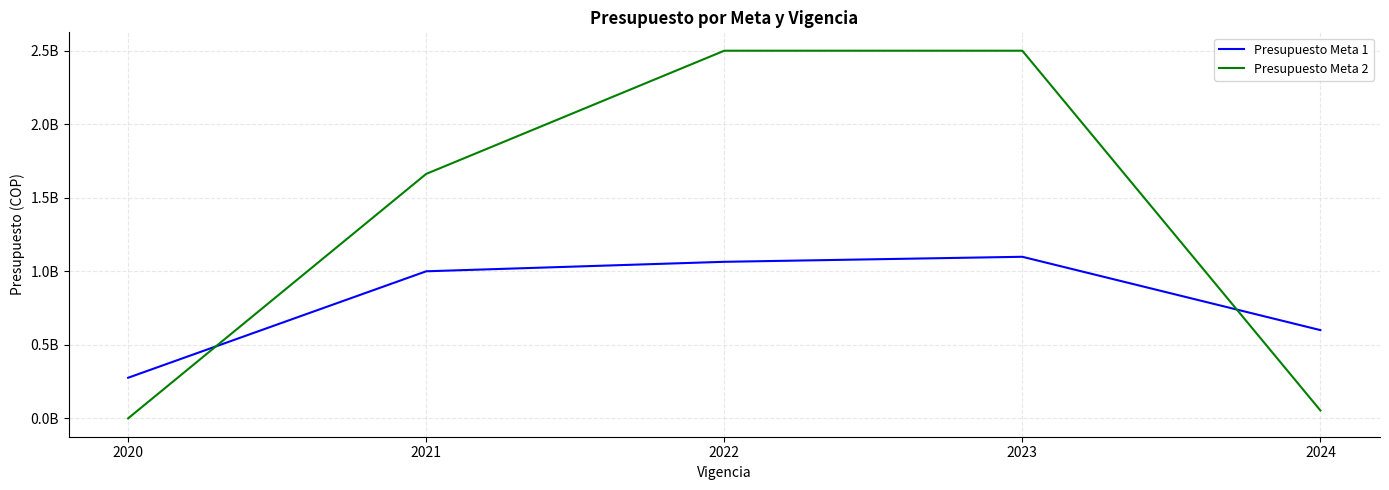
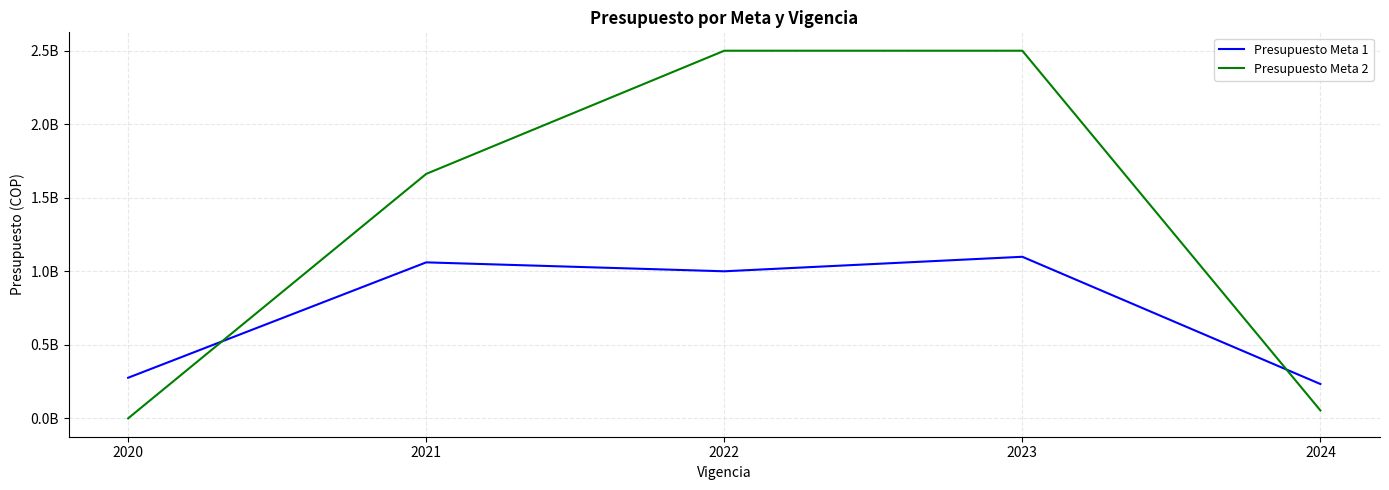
Presupuesto Meta 1, 2021: 1000000000 -> 1060000000
Presupuesto Meta 1, 2022: 1060000000 -> 1000000000
Presupuesto Meta 1, 2024: 600000000 -> 230000000
